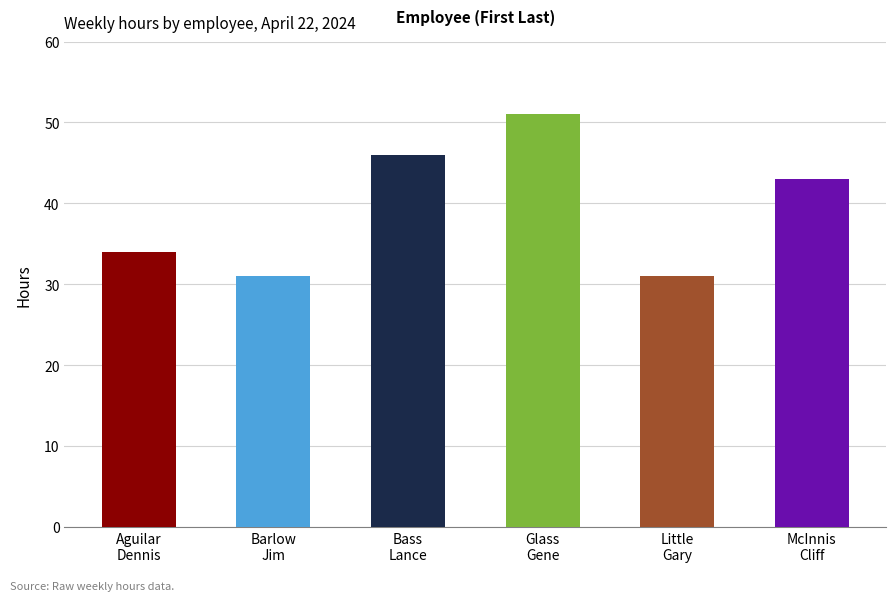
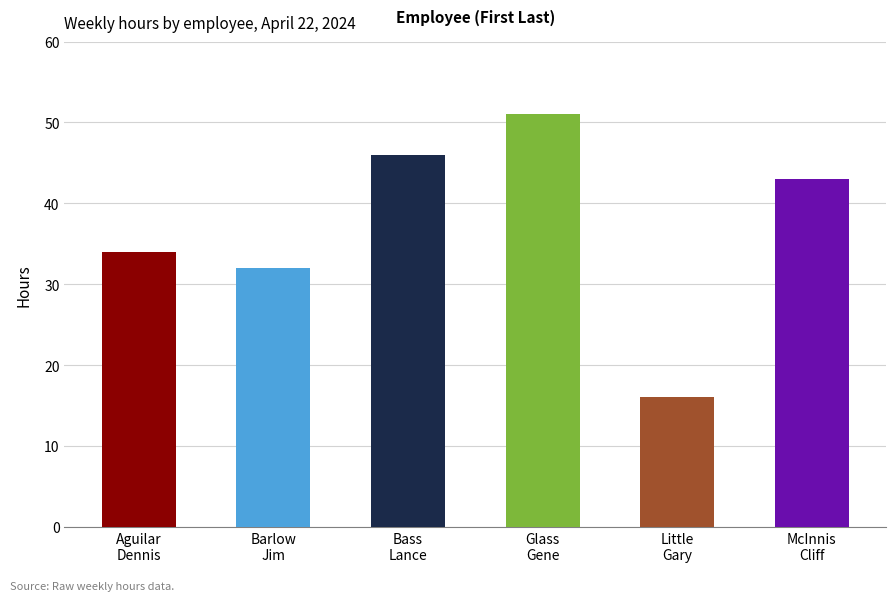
Barlow Jim: 31 -> 32
Little Gary: 31 -> 16
